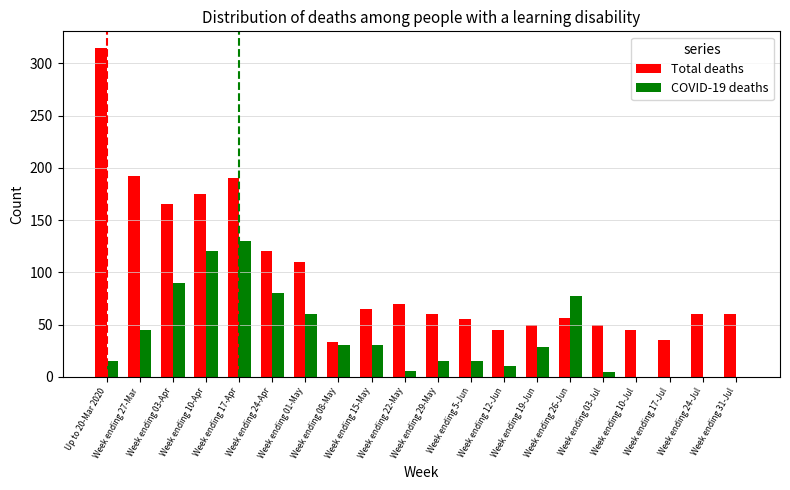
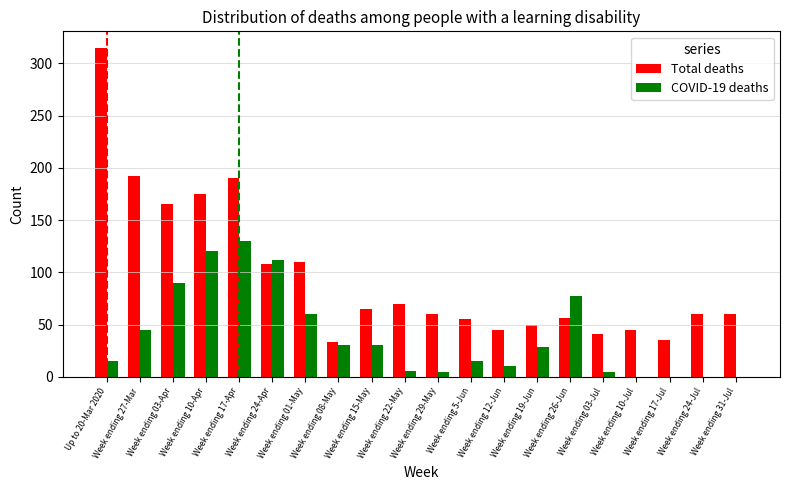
Total deaths, Week ending 24-Apr: 120 -> 108
COVID-19 deaths, Week ending 24-Apr: 80 -> 112
COVID-19 deaths, Week ending 29-May: 15 -> 5
Total deaths, Week ending 03-Jul: 50 -> 41
